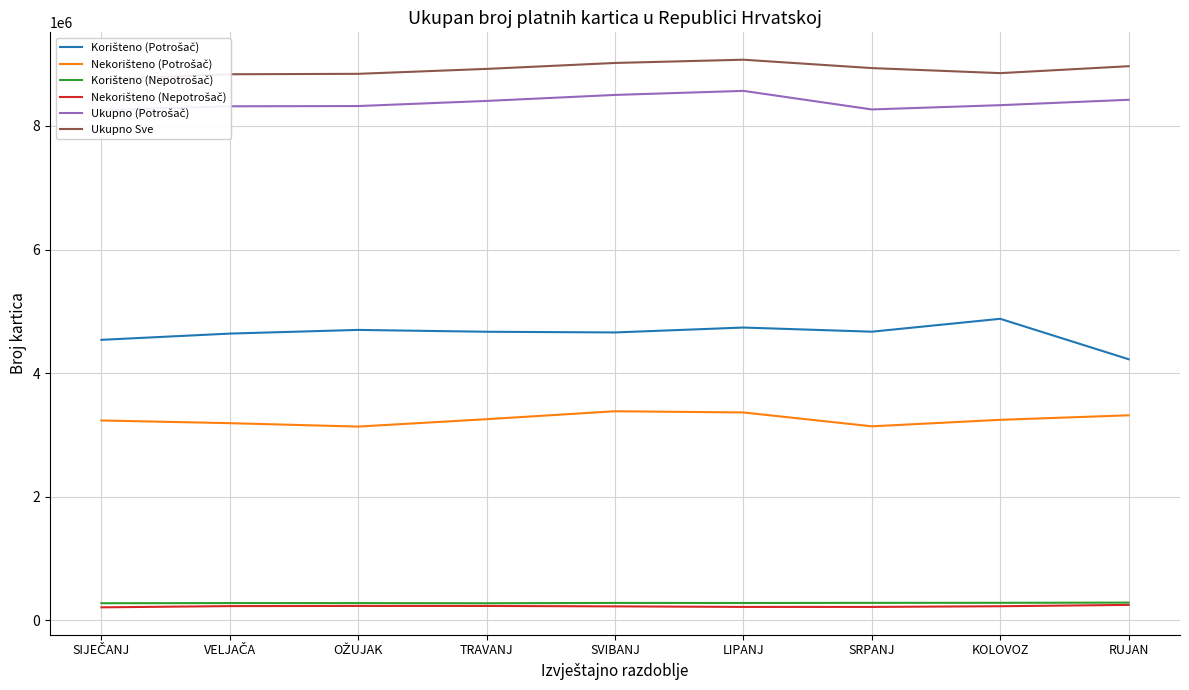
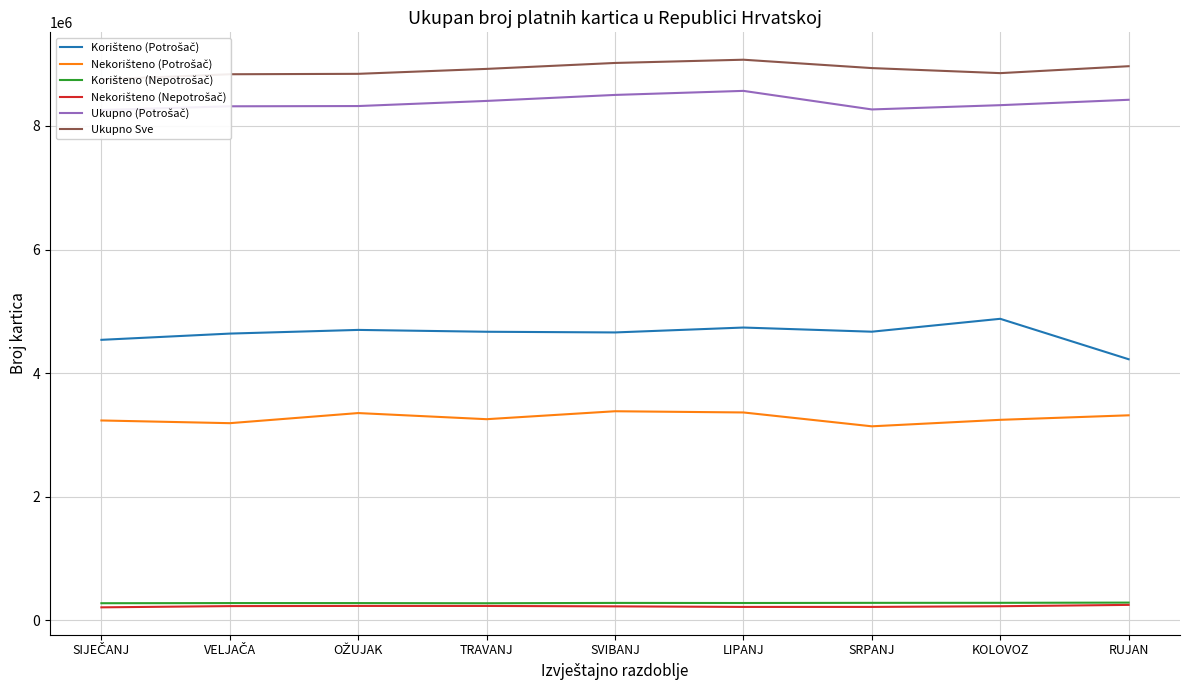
Nekorišteno (Potrošač), OŽUJAK: 3100000 -> 3400000
